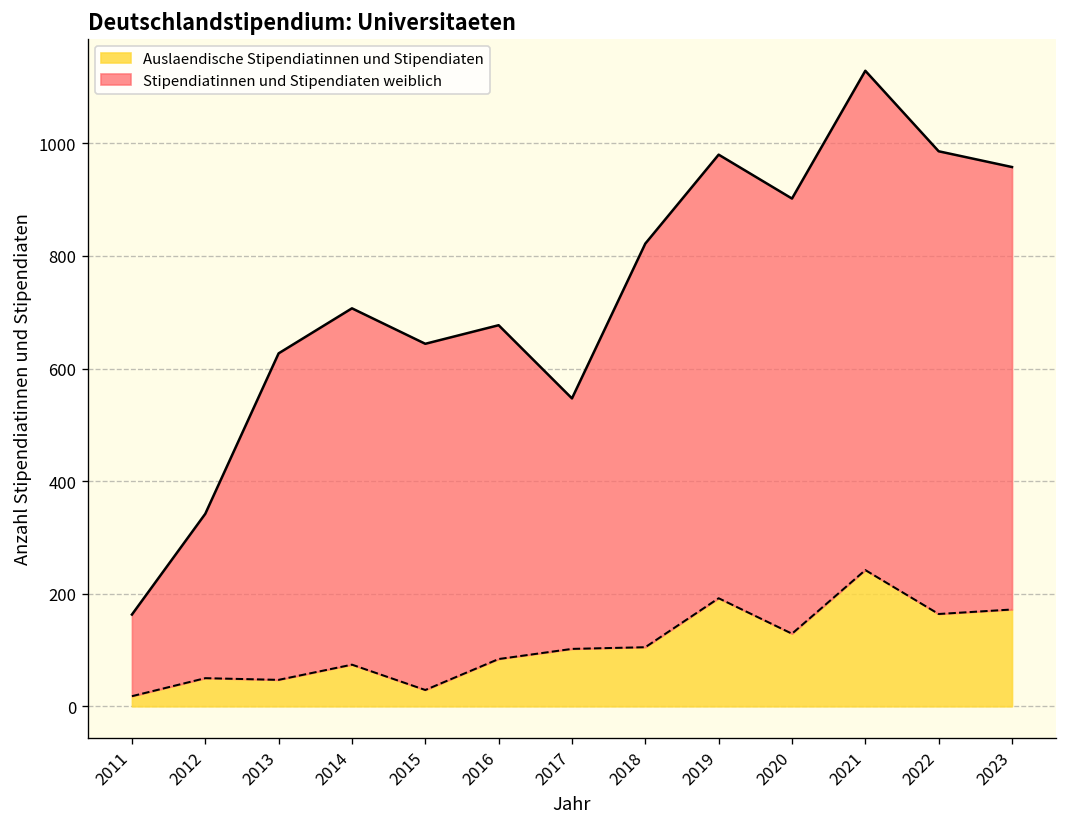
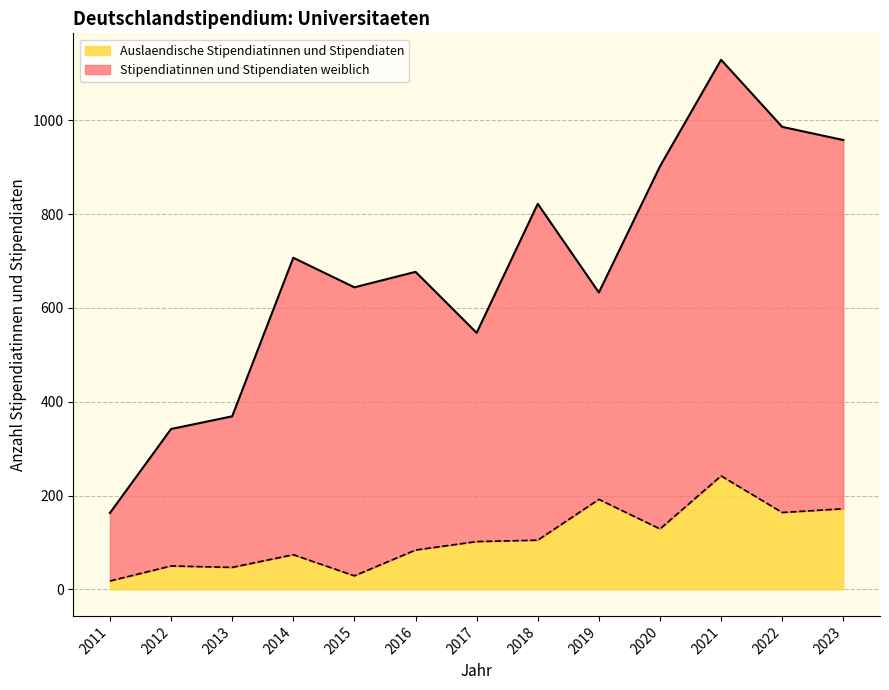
Stipendiatinnen und Stipendiaten weiblich, 2013: 580 -> 320
Stipendiatinnen und Stipendiaten weiblich, 2019: 790 -> 440
